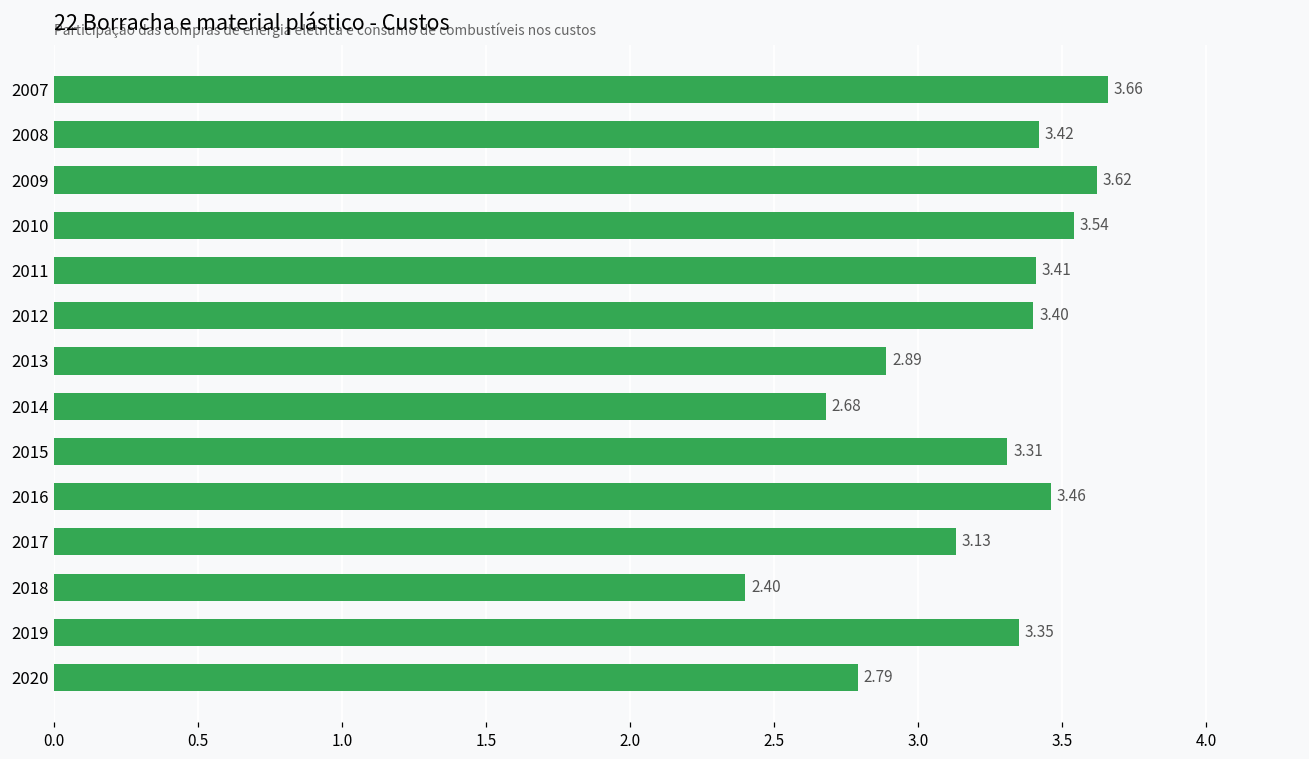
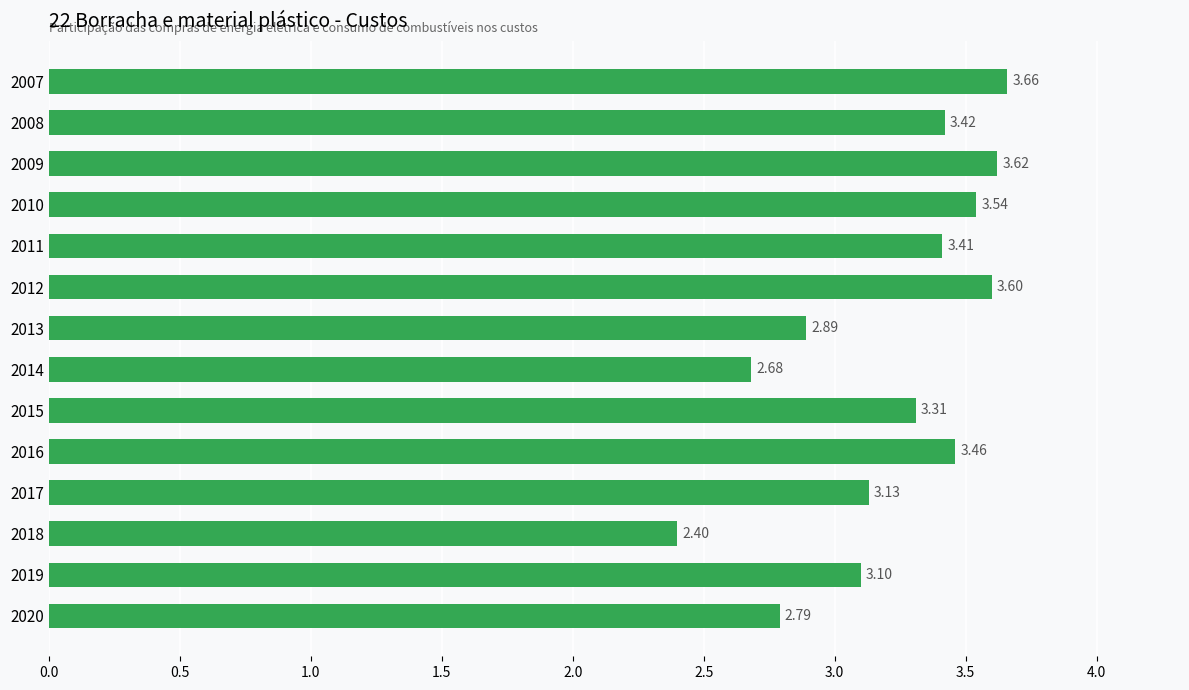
2012: 3.40 -> 3.60
2019: 3.35 -> 3.10
